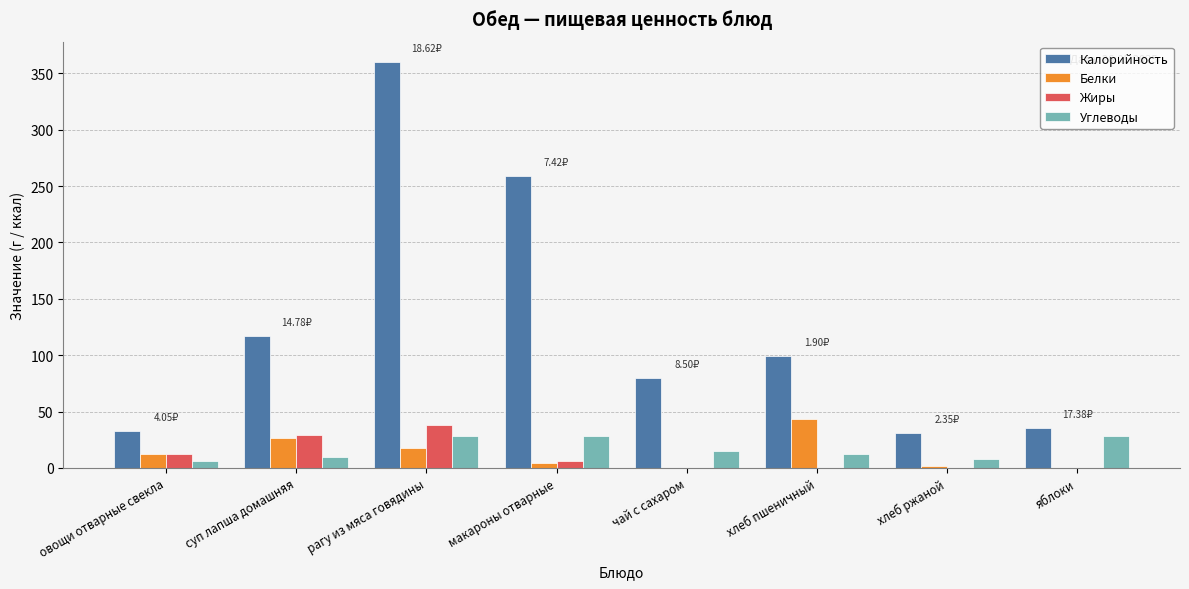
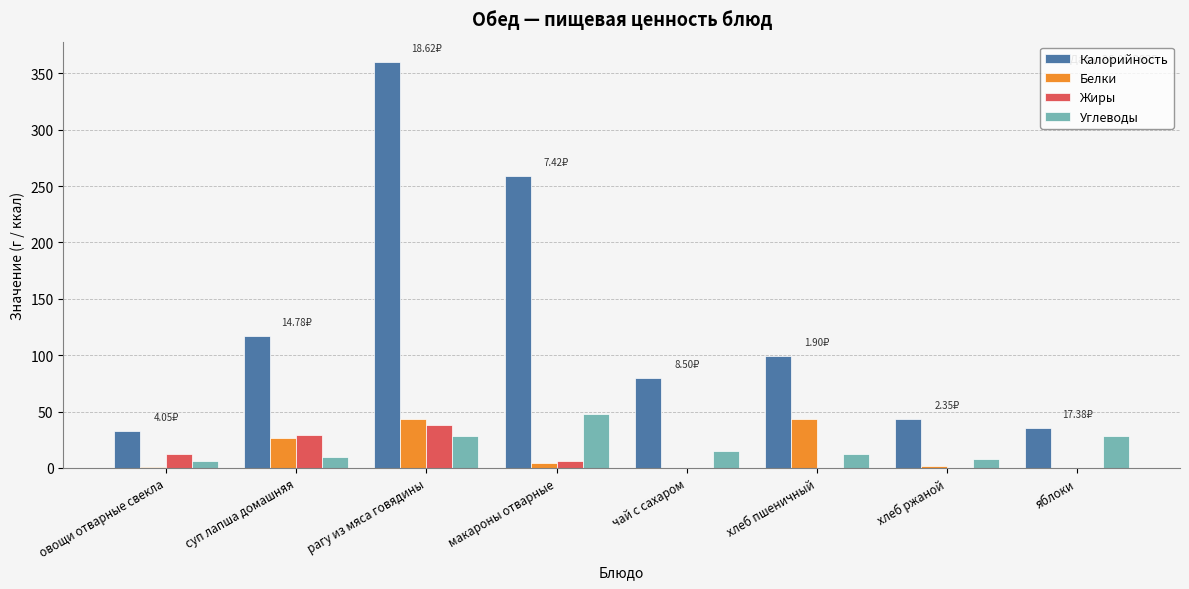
Белки, овощи отварные свекла: 12 -> 1
Белки, рагу из мяса говядины: 18 -> 43
Углеводы, макароны отварные: 28 -> 48
Калорийность, хлеб ржаной: 31 -> 43
